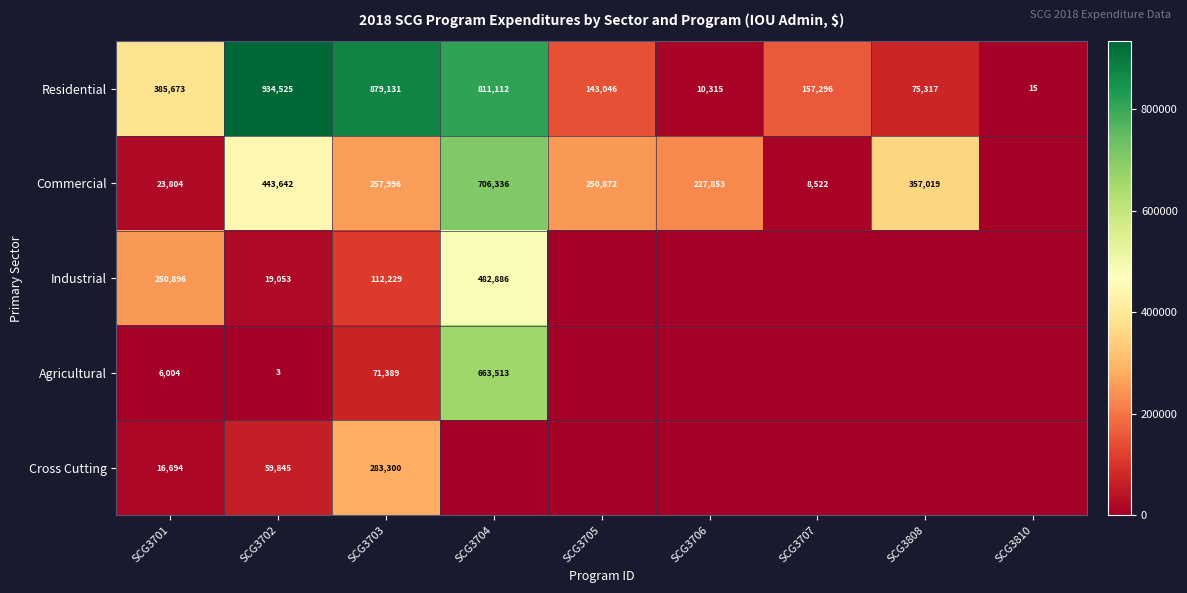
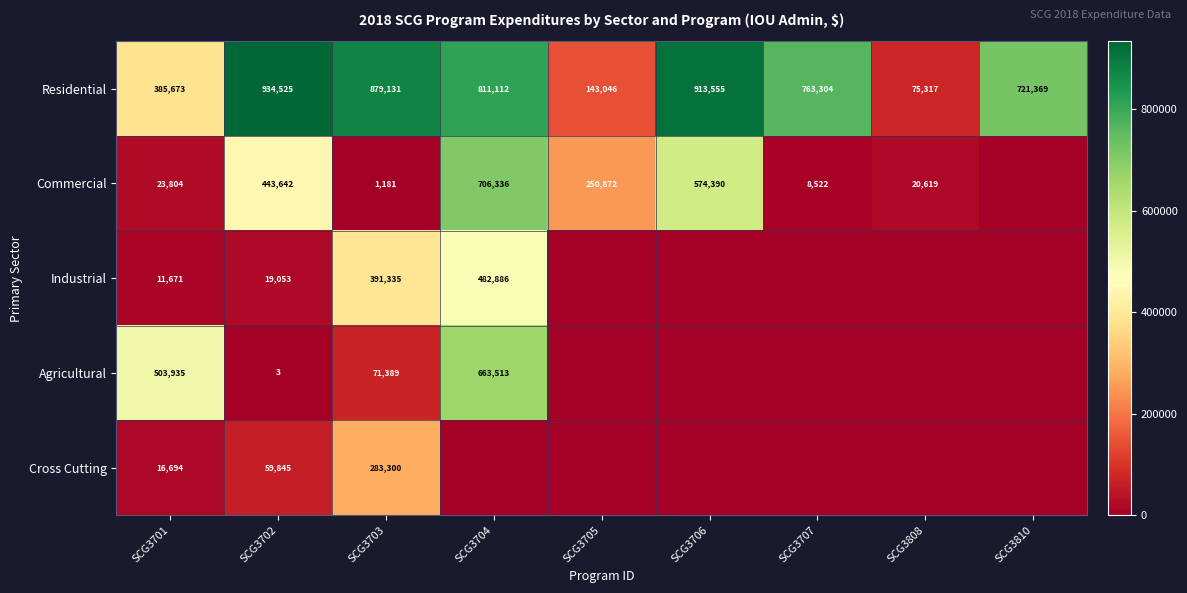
Residential, SCG3706: 10,315 -> 913,555
Residential, SCG3707: 157,296 -> 763,304
Residential, SCG3810: 15 -> 721,369
Commercial, SCG3703: 257,996 -> 1,181
Commercial, SCG3706: 227,853 -> 574,390
Commercial, SCG3808: 357,019 -> 20,619
Industrial, SCG3701: 250,896 -> 11,671
Industrial, SCG3703: 112,229 -> 391,335
Agricultural, SCG3701: 6,004 -> 503,935
